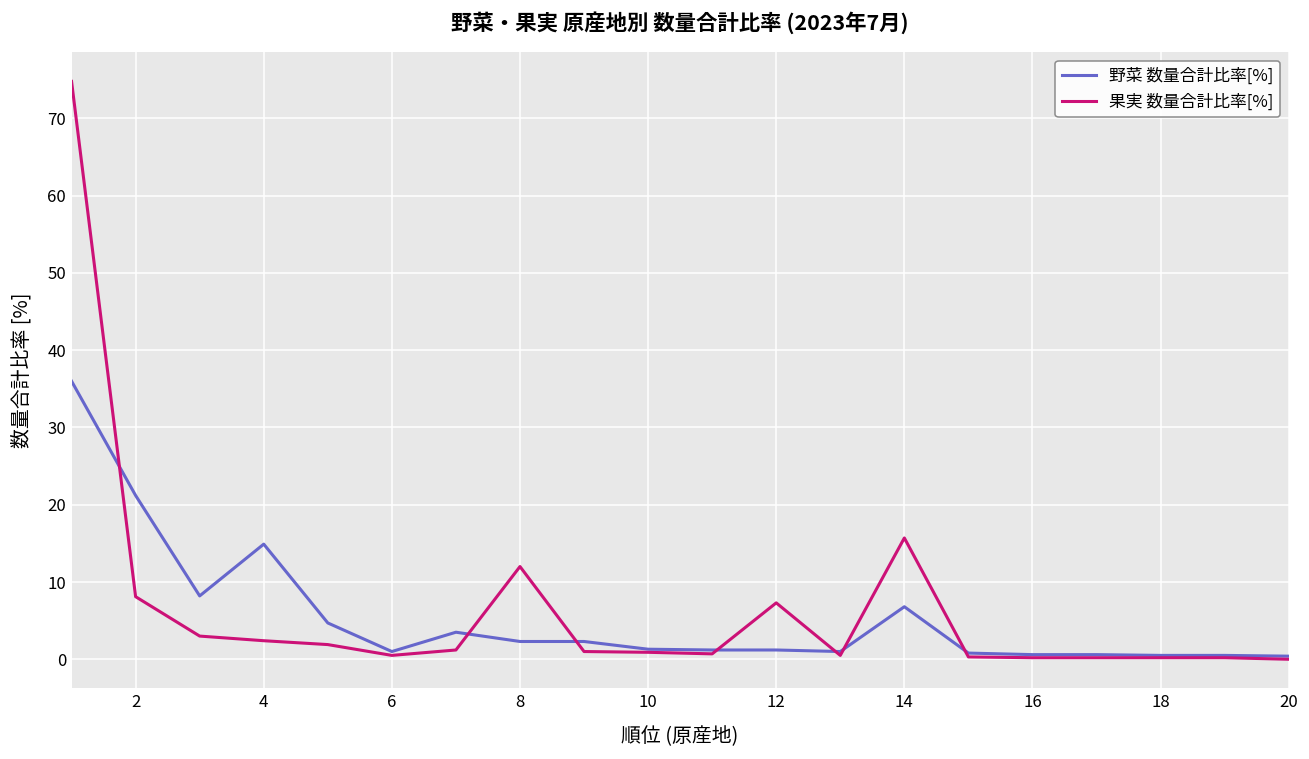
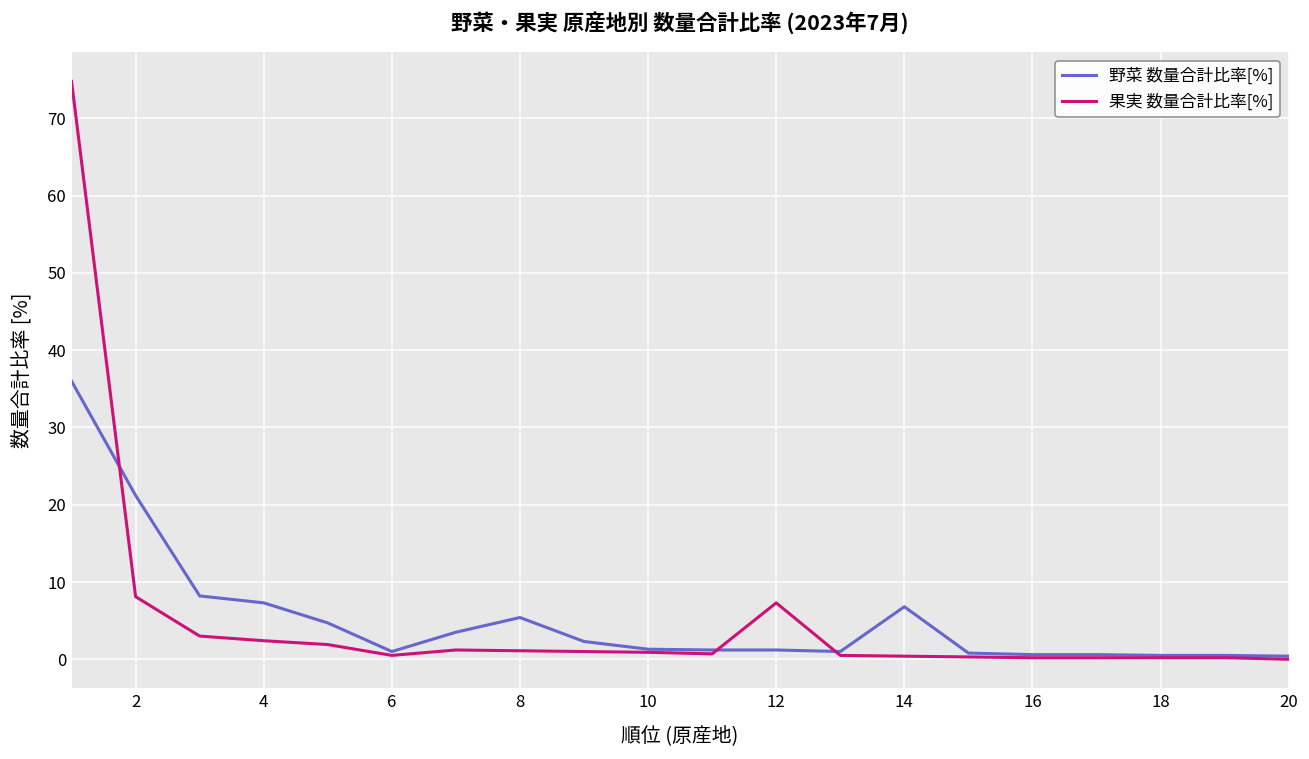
野菜 数量合計比率[%], 4: 15 -> 7
野菜 数量合計比率[%], 8: 2 -> 5
果実 数量合計比率[%], 8: 12 -> 1
果実 数量合計比率[%], 14: 16 -> 0
